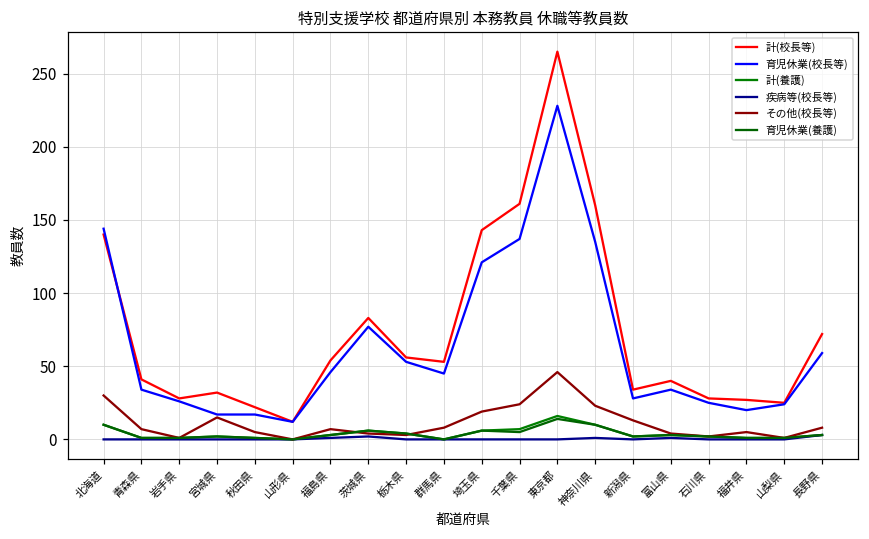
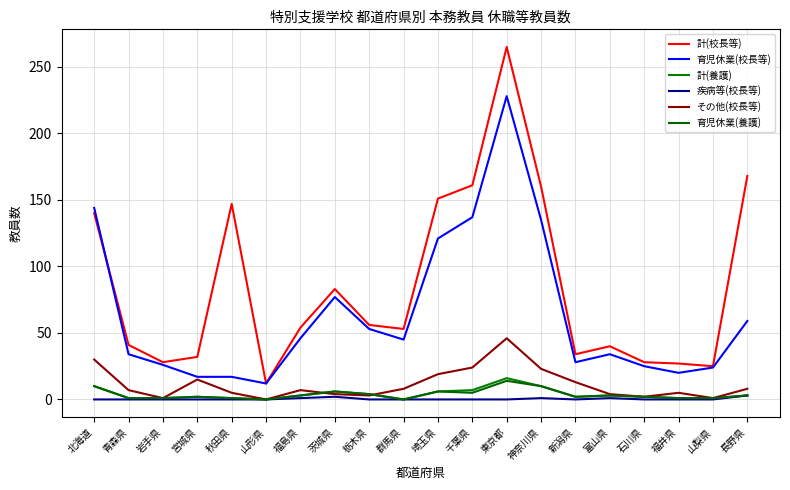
計(校長等), 秋田県: 22 -> 147
計(校長等), 埼玉県: 143 -> 151
計(校長等), 長野県: 72 -> 168
